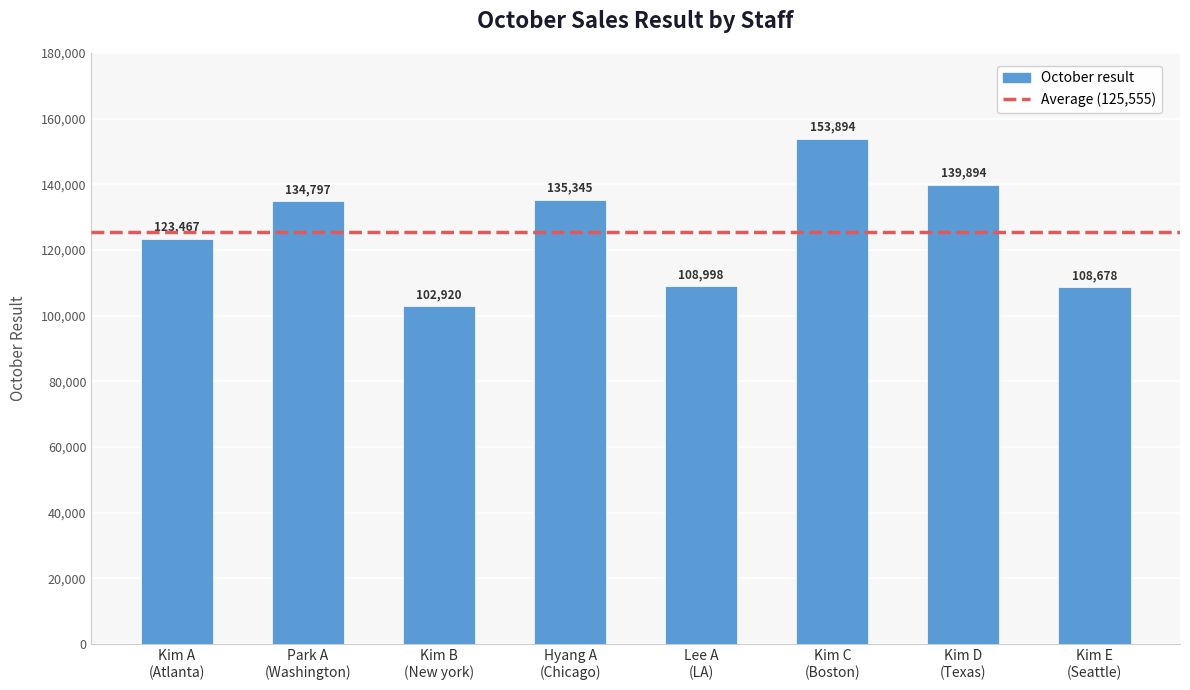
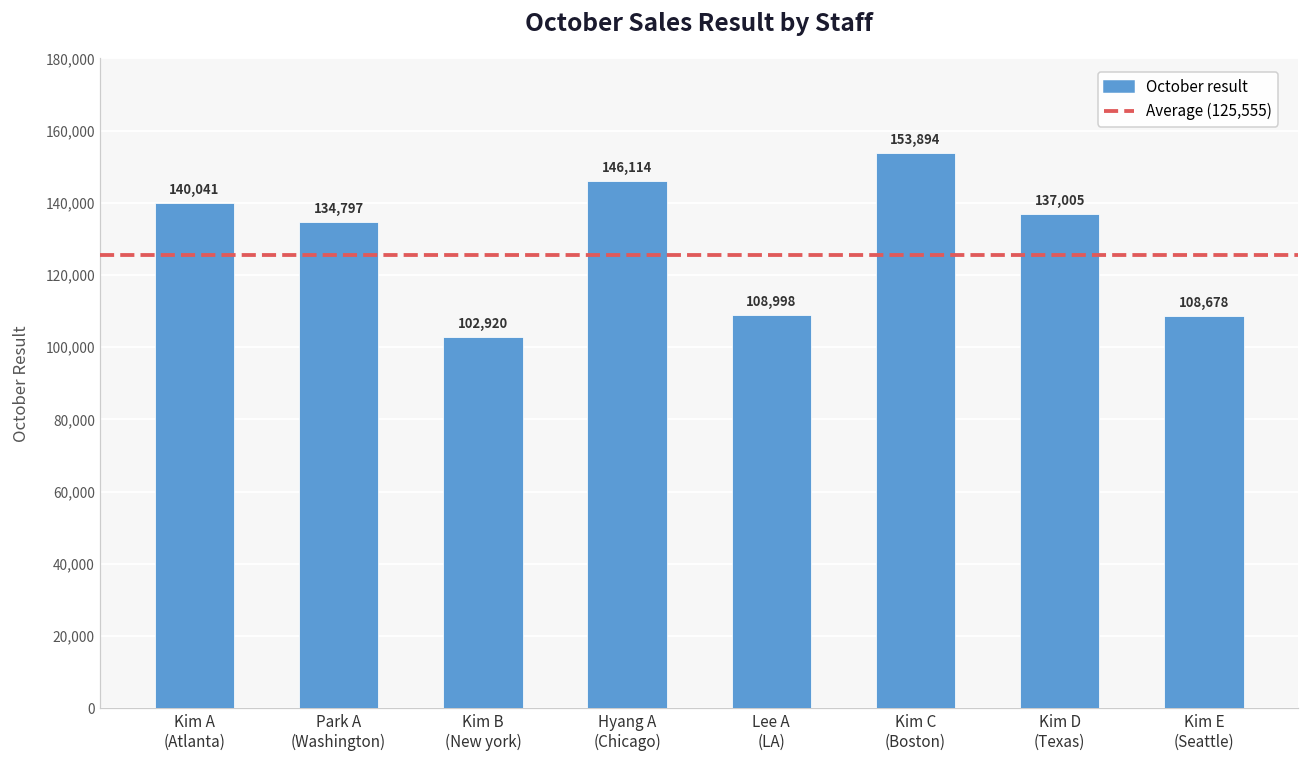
Kim A (Atlanta): 123,467 -> 140,041
Hyang A (Chicago): 135,345 -> 146,114
Kim D (Texas): 139,894 -> 137,005
